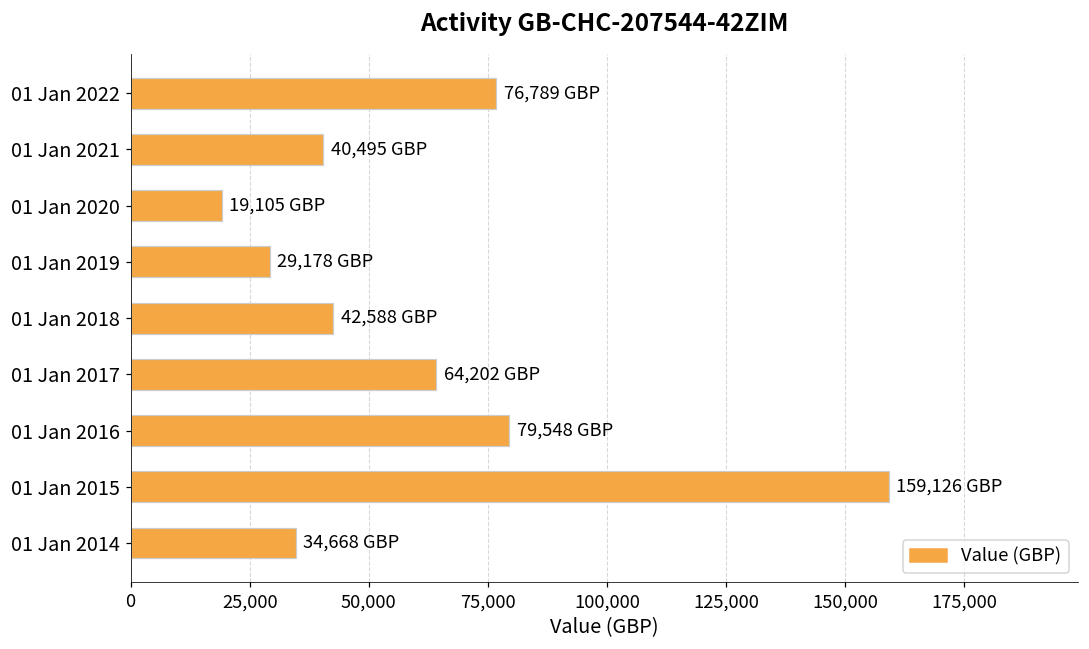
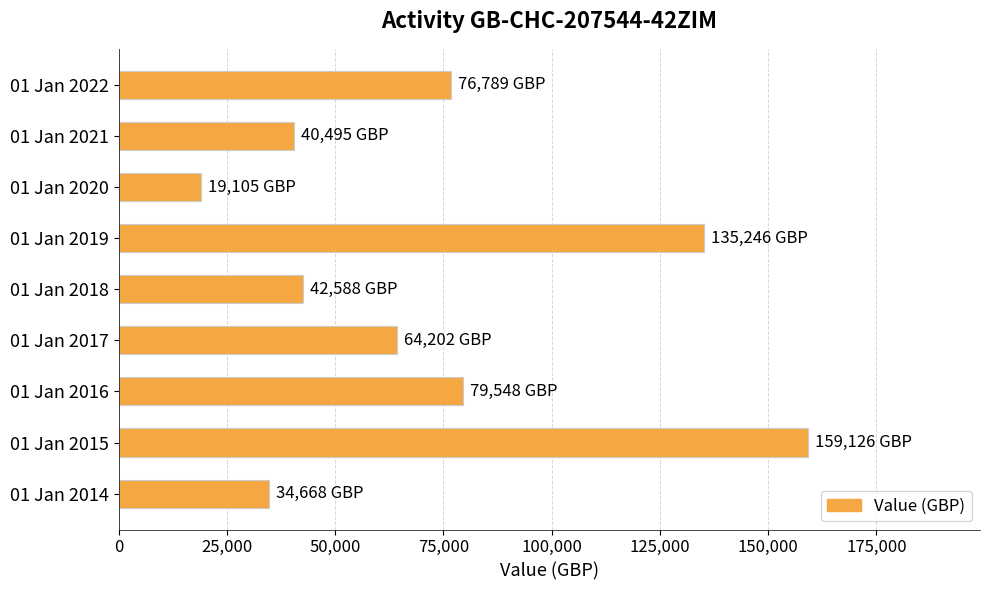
01 Jan 2019: 29,178 -> 135,246
